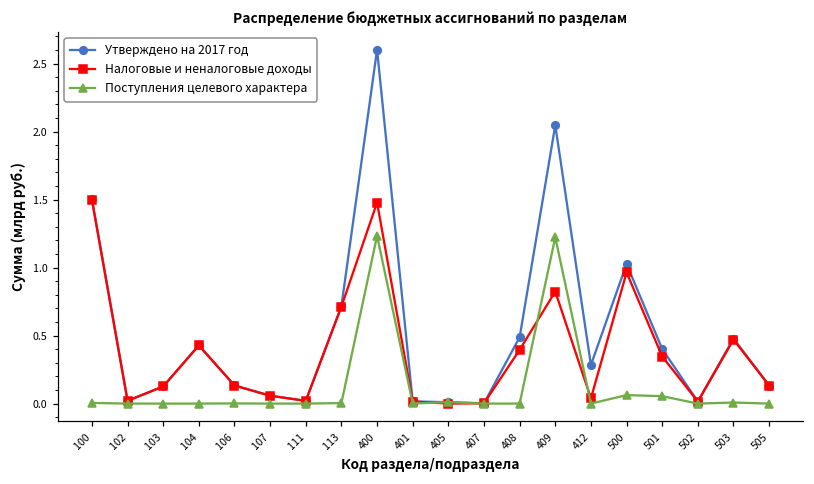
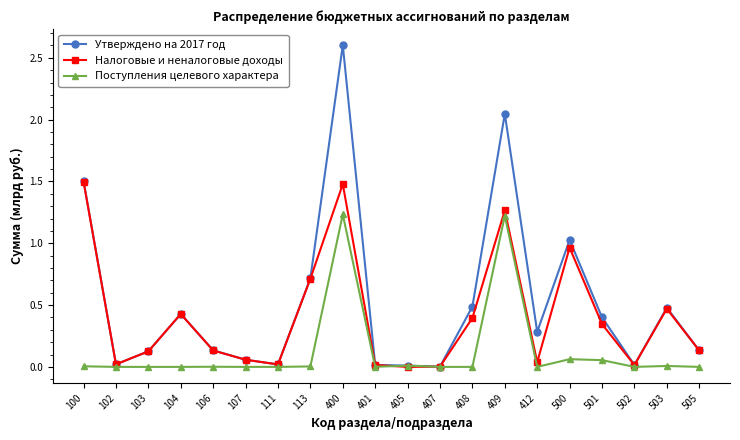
Налоговые и неналоговые доходы, 409: 0.82 -> 1.27
